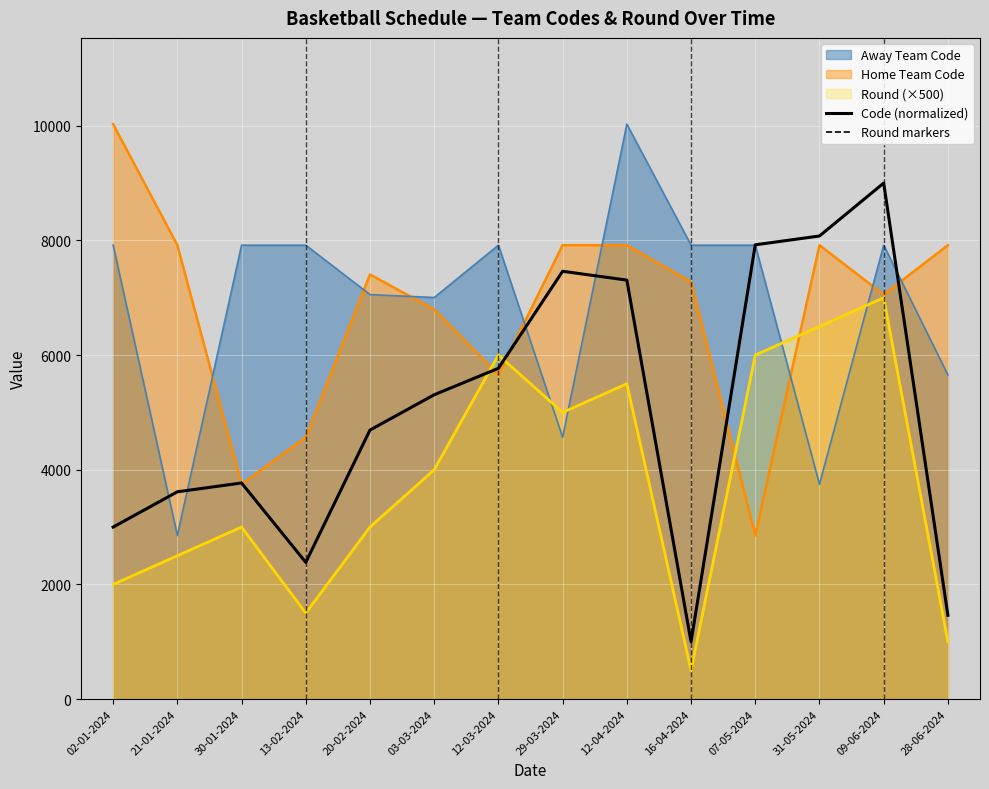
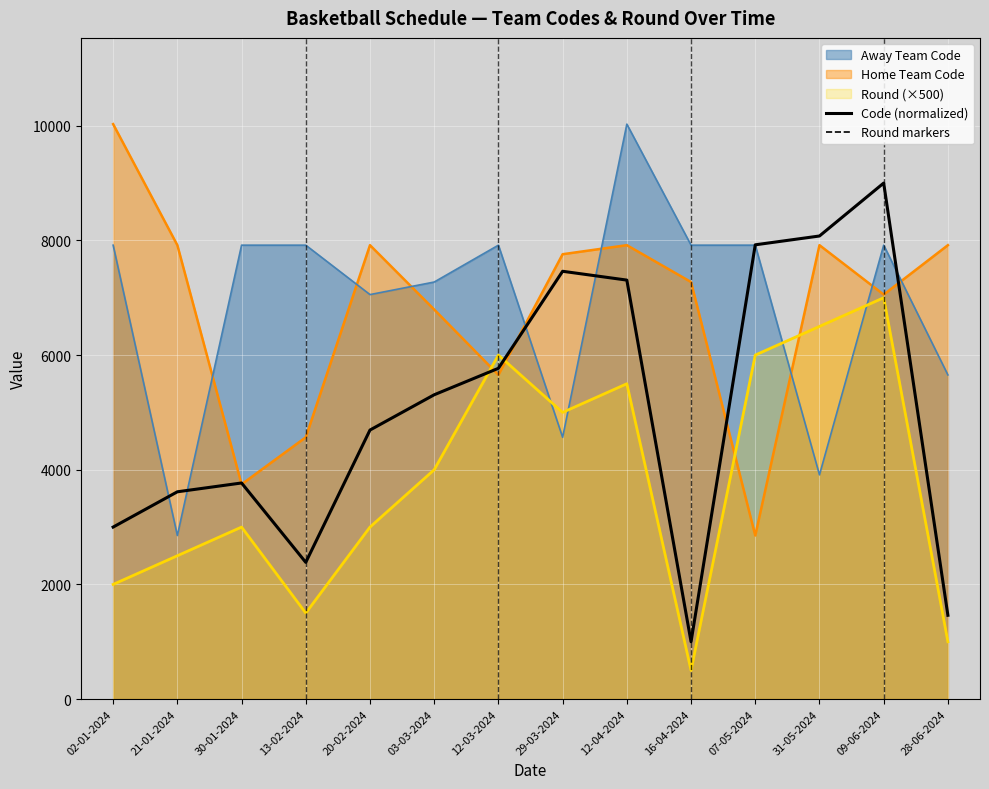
Home Team Code, 20-02-2024: 7400 -> 7900
Away Team Code, 03-03-2024: 7000 -> 7300
Home Team Code, 29-03-2024: 7900 -> 7800
Away Team Code, 31-05-2024: 3700 -> 3900
